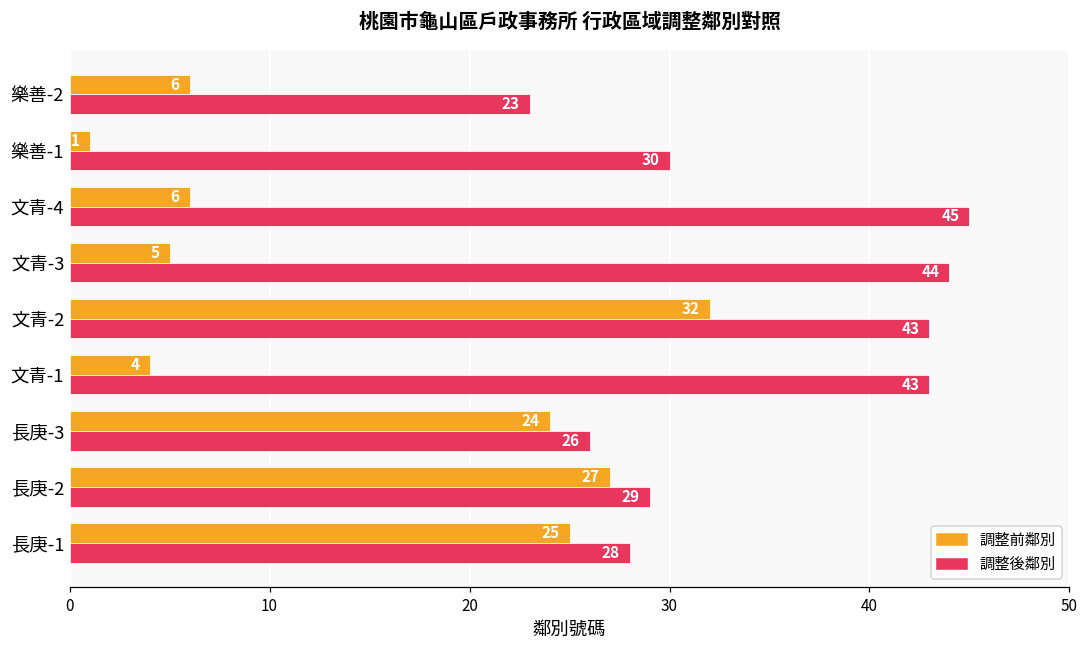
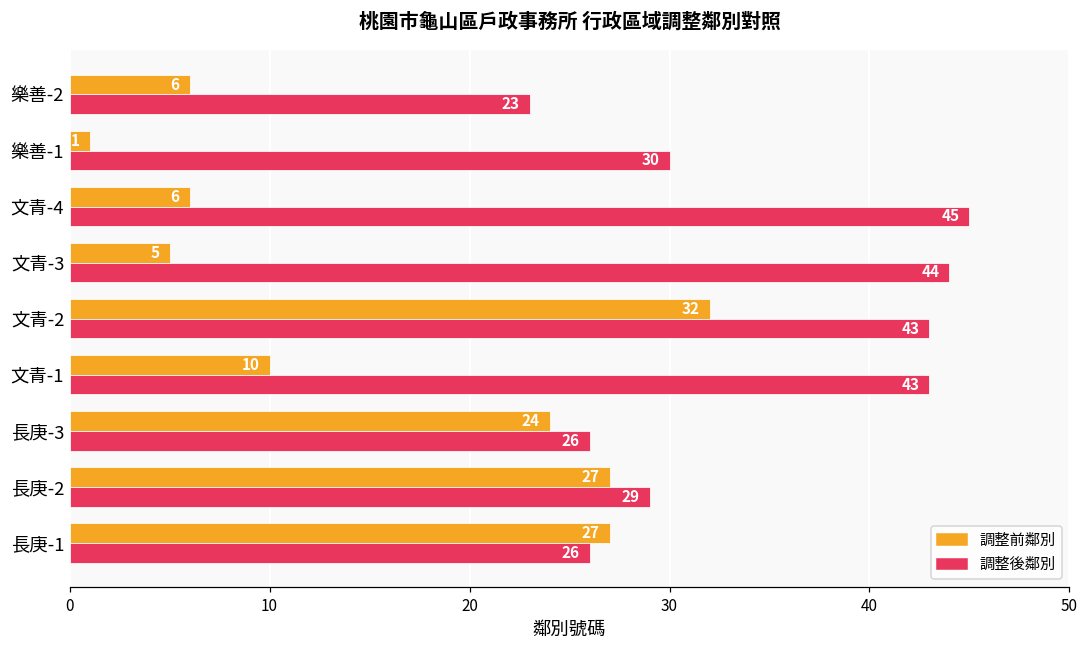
調整前鄰別, 文青-1: 4 -> 10
調整前鄰別, 長庚-1: 25 -> 27
調整後鄰別, 長庚-1: 28 -> 26
